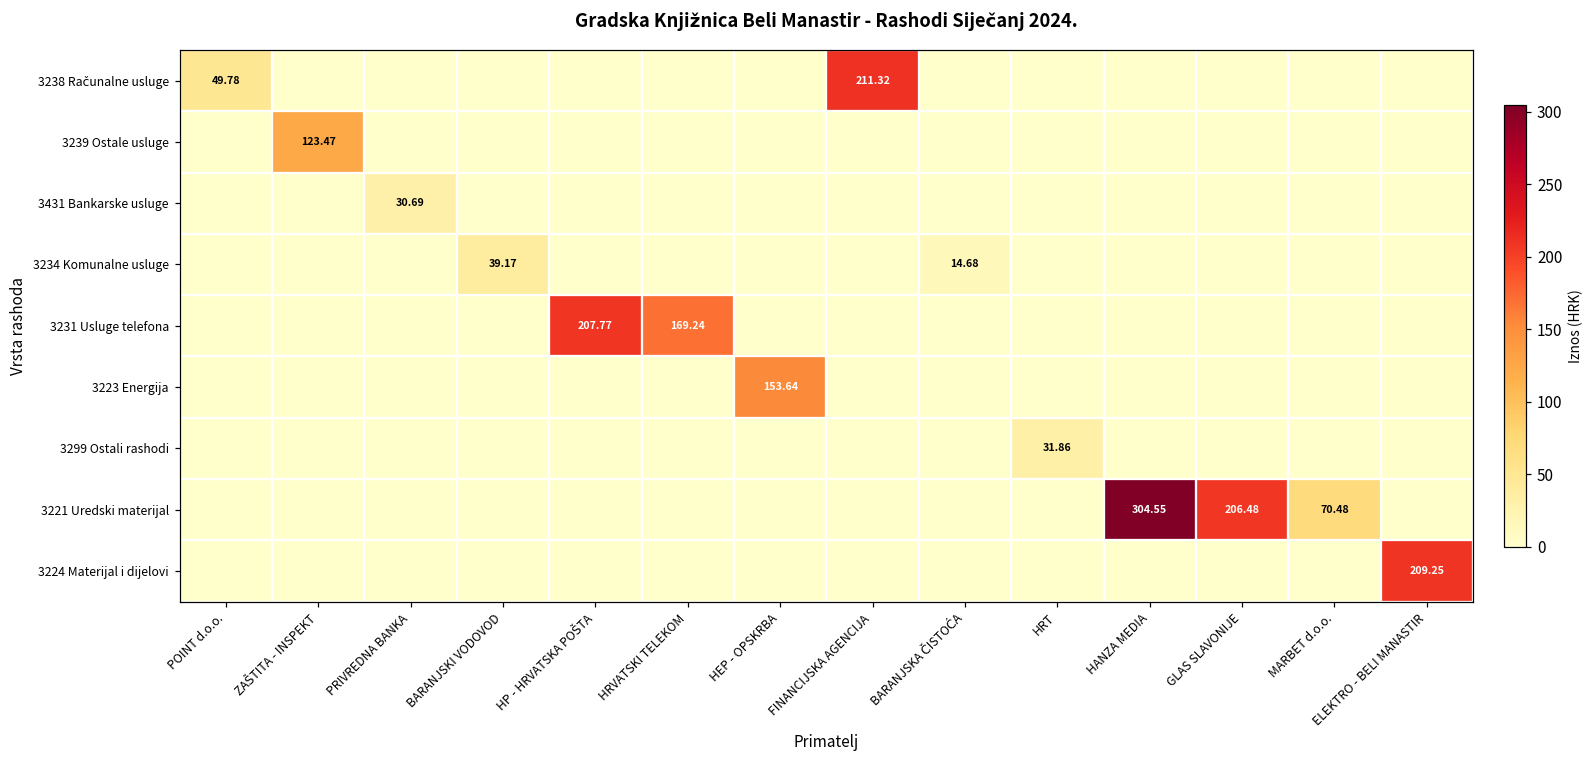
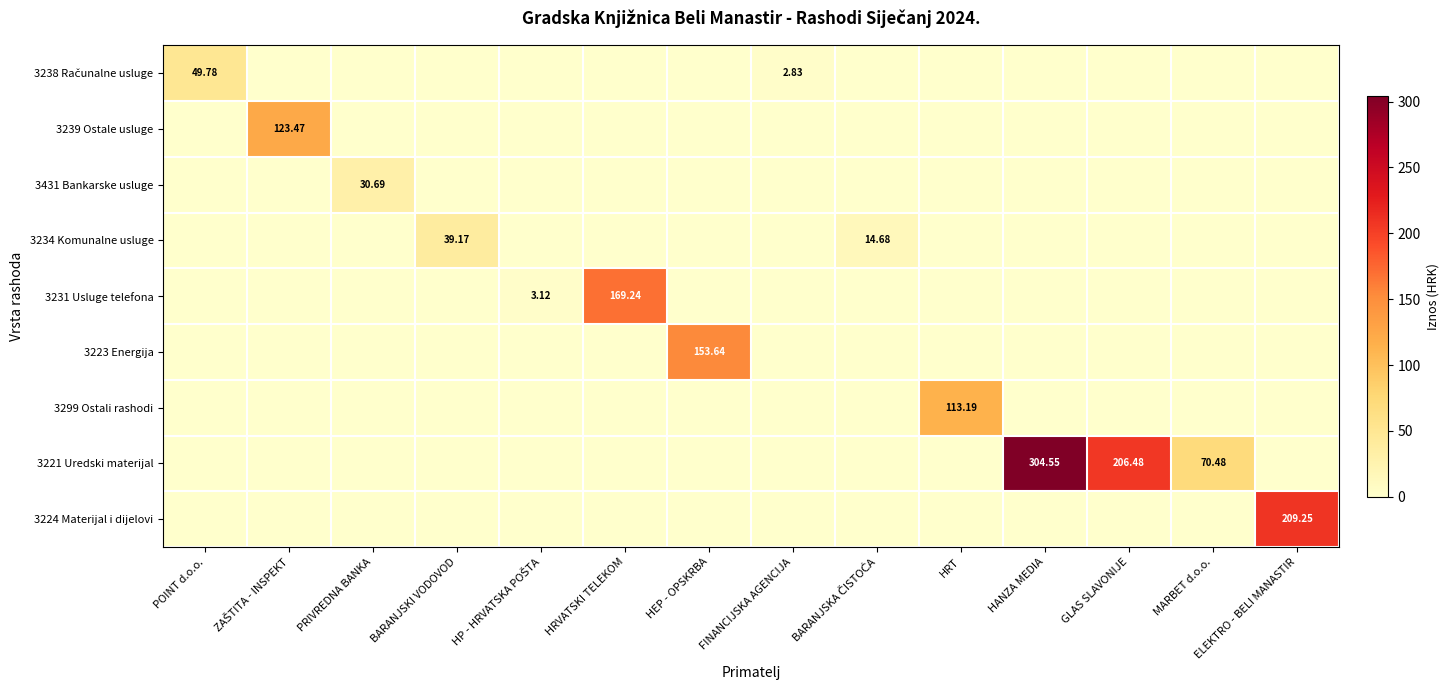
3238 Računalne usluge, FINANCIJSKA AGENCIJA: 211.32 -> 2.83
3231 Usluge telefona, HP - HRVATSKA POŠTA: 207.77 -> 3.12
3299 Ostali rashodi, HRT: 31.86 -> 113.19
